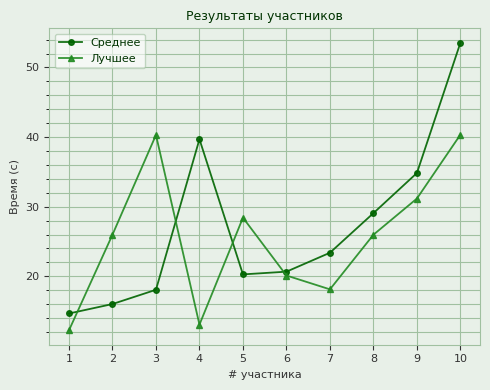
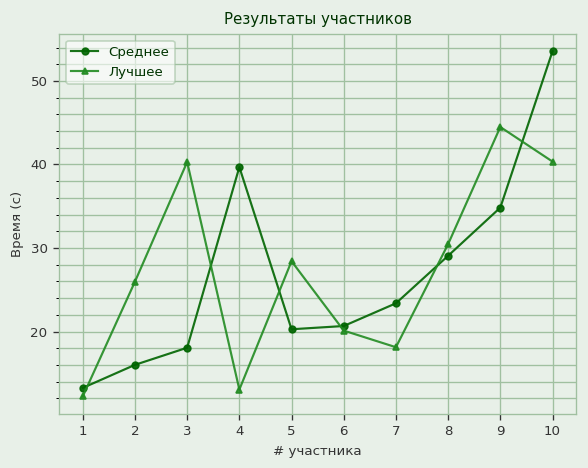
Среднее, 1: 15 -> 13
Лучшее, 8: 26 -> 30
Лучшее, 9: 31 -> 44
